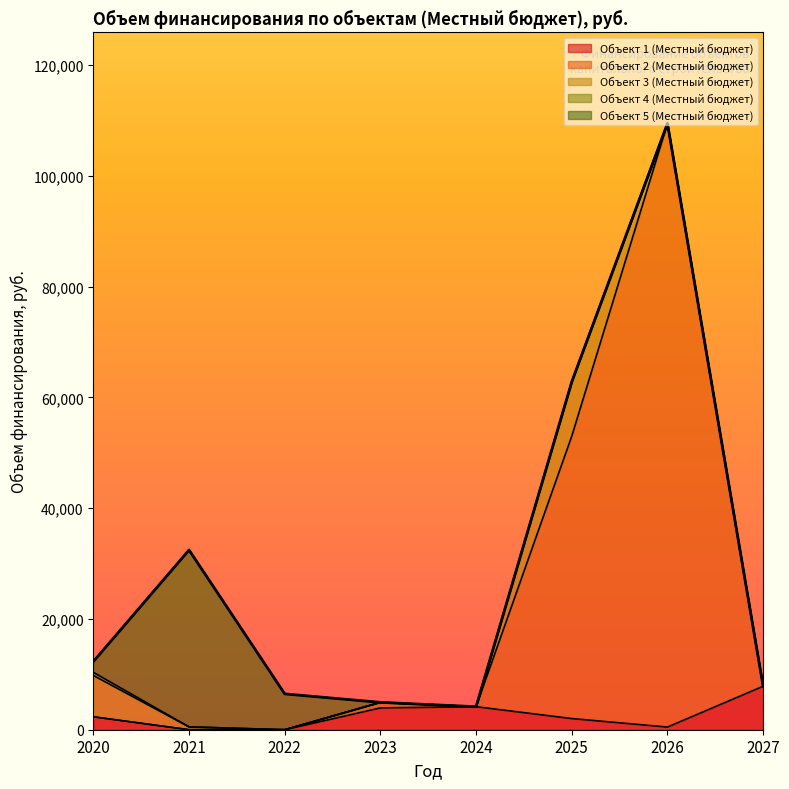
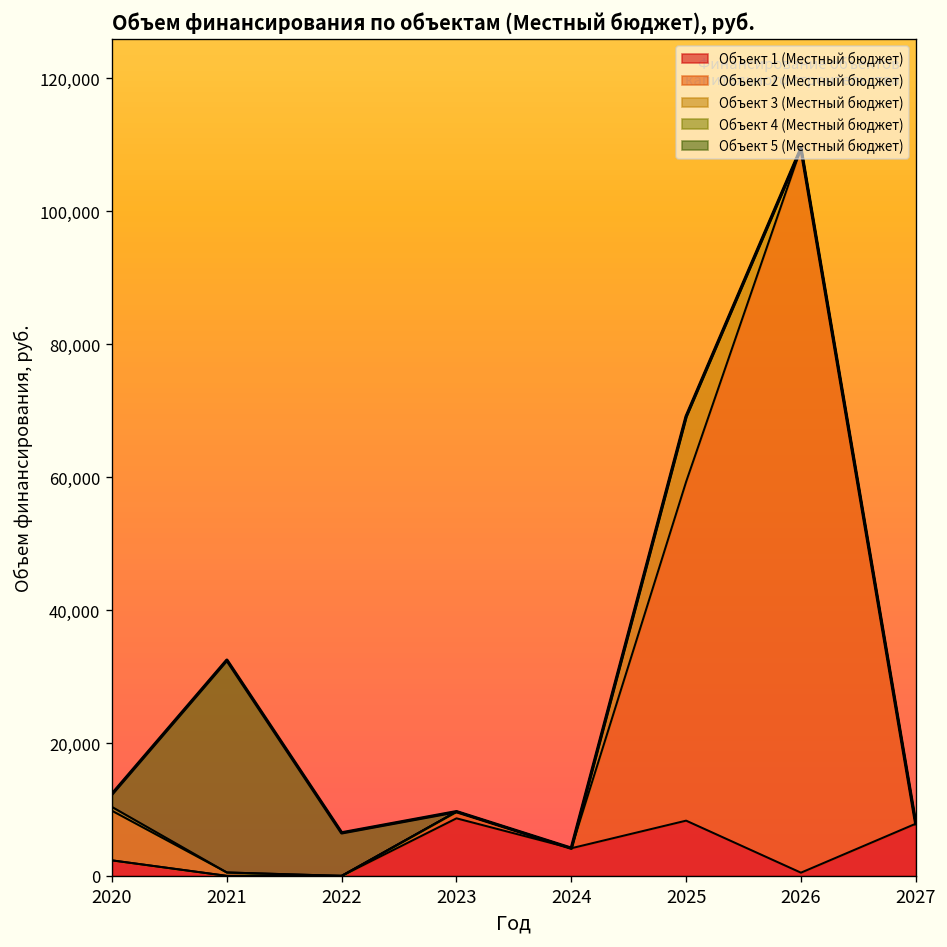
Объект 1 (Местный бюджет), 2023: 4,000 -> 9,000
Объект 1 (Местный бюджет), 2025: 2,000 -> 8,000
